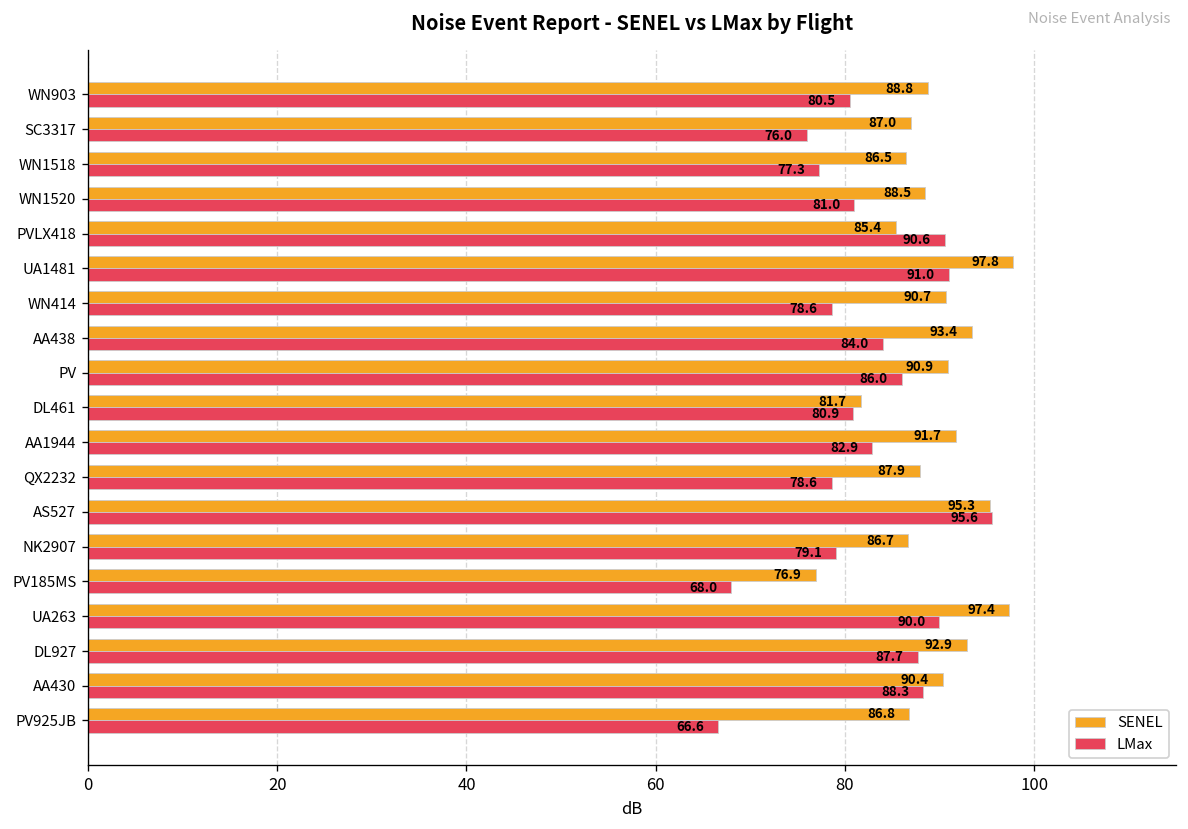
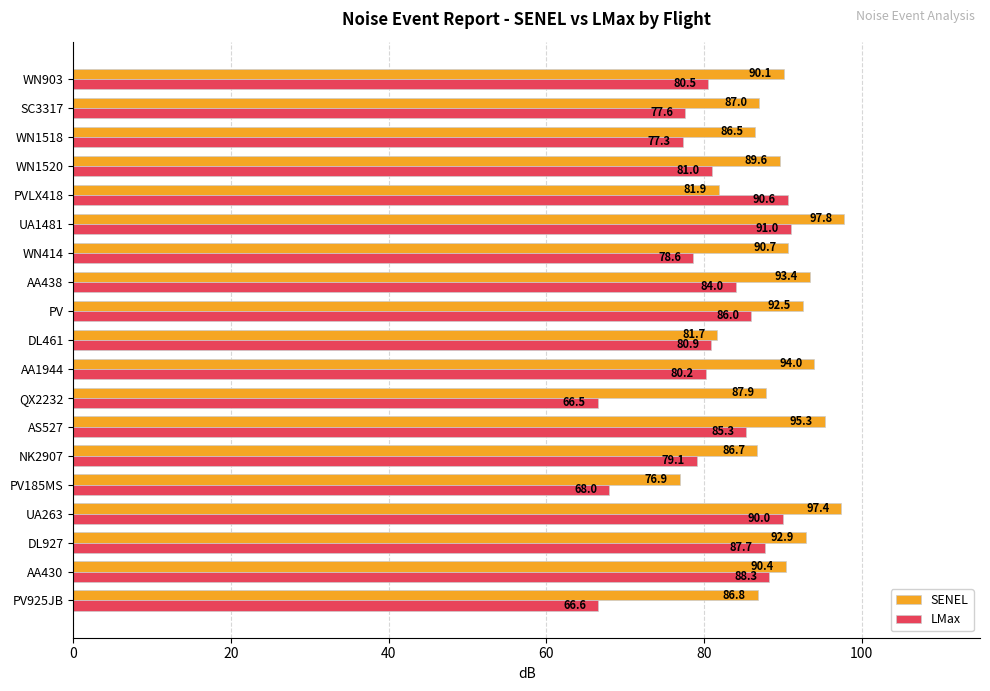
SENEL, WN903: 88.8 -> 90.1
LMax, SC3317: 76.0 -> 77.6
SENEL, WN1520: 88.5 -> 89.6
SENEL, PVLX418: 85.4 -> 81.9
SENEL, PV: 90.9 -> 92.5
SENEL, AA1944: 91.7 -> 94.0
LMax, AA1944: 82.9 -> 80.2
LMax, QX2232: 78.6 -> 66.5
LMax, AS527: 95.6 -> 85.3
